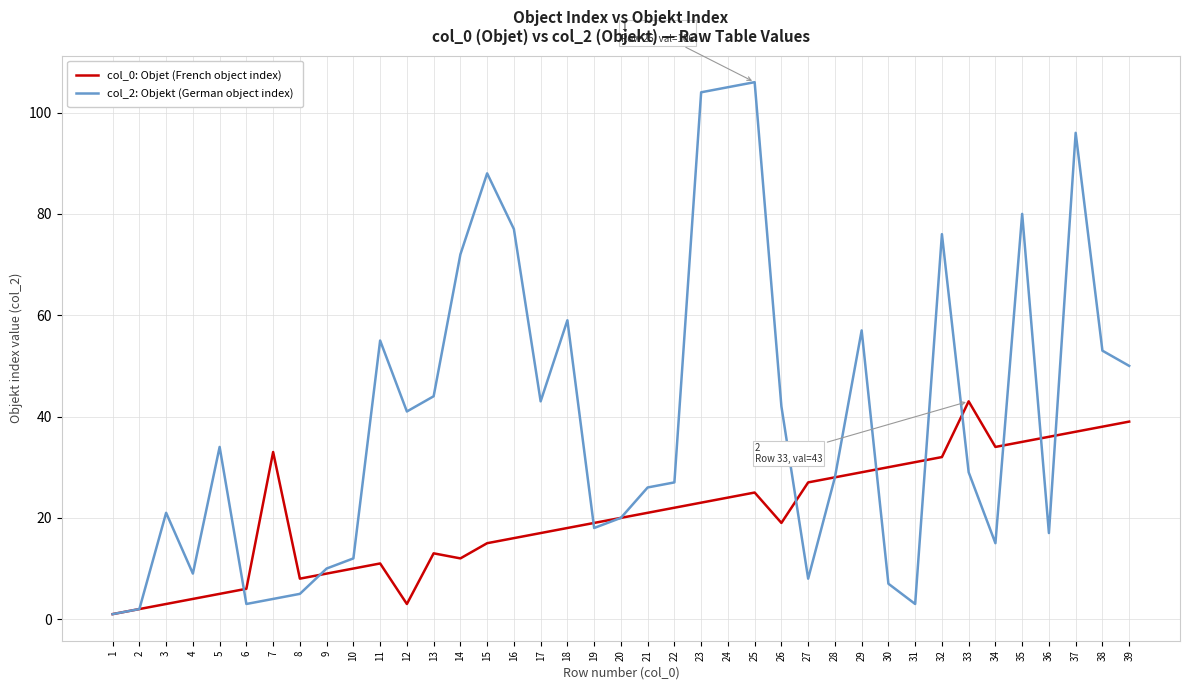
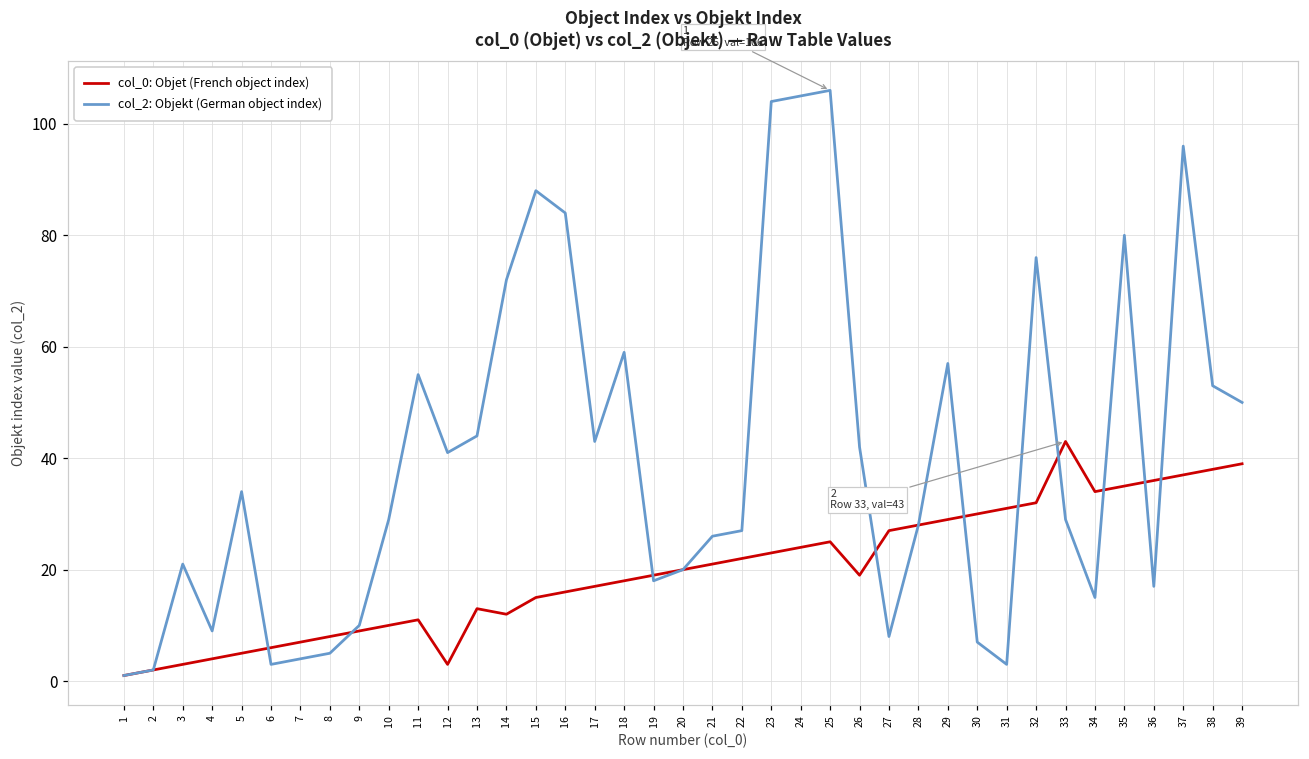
col_0: Objet (French object index), 7: 33 -> 7
col_2: Objekt (German object index), 10: 12 -> 29
col_2: Objekt (German object index), 16: 77 -> 84
